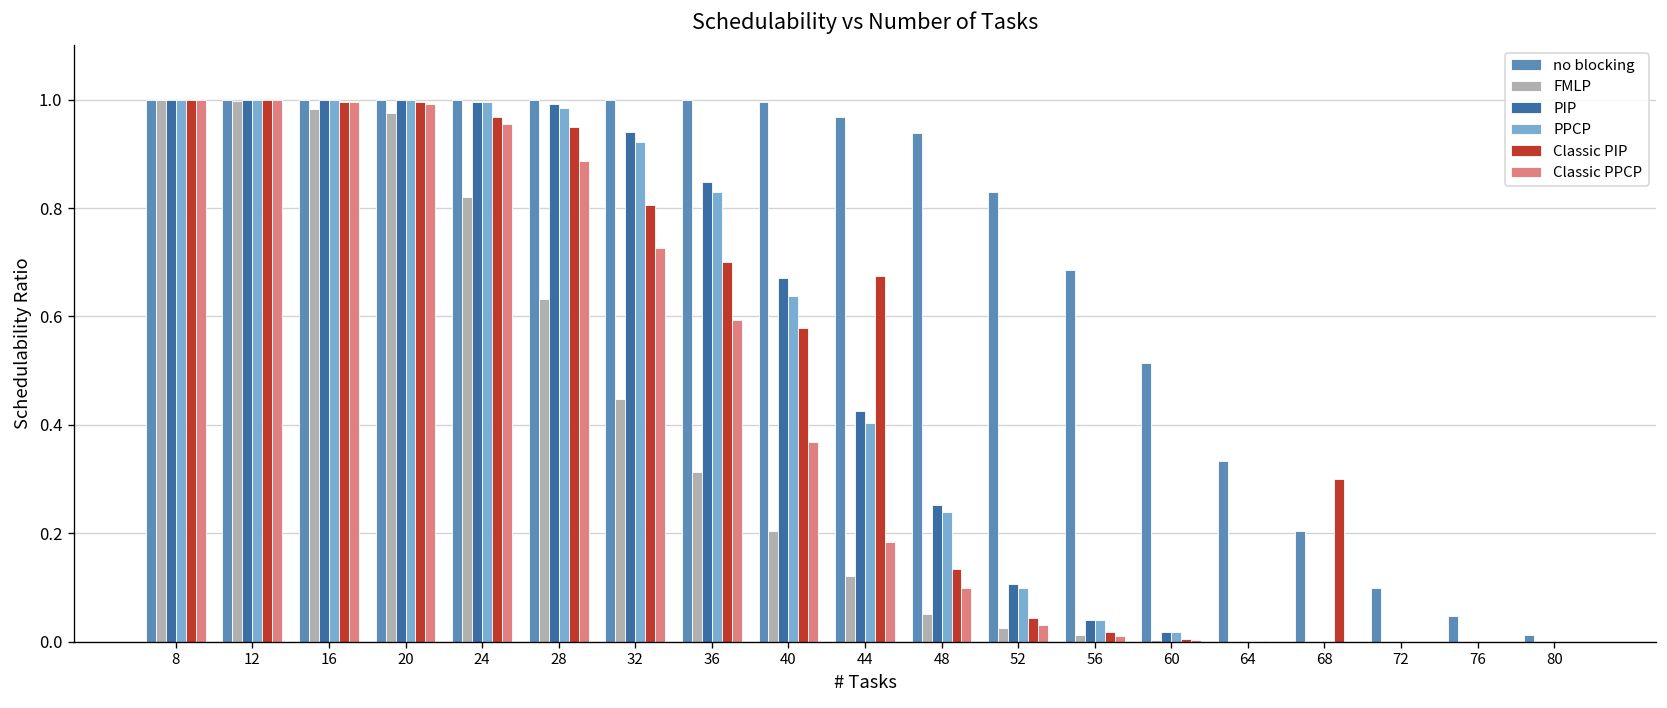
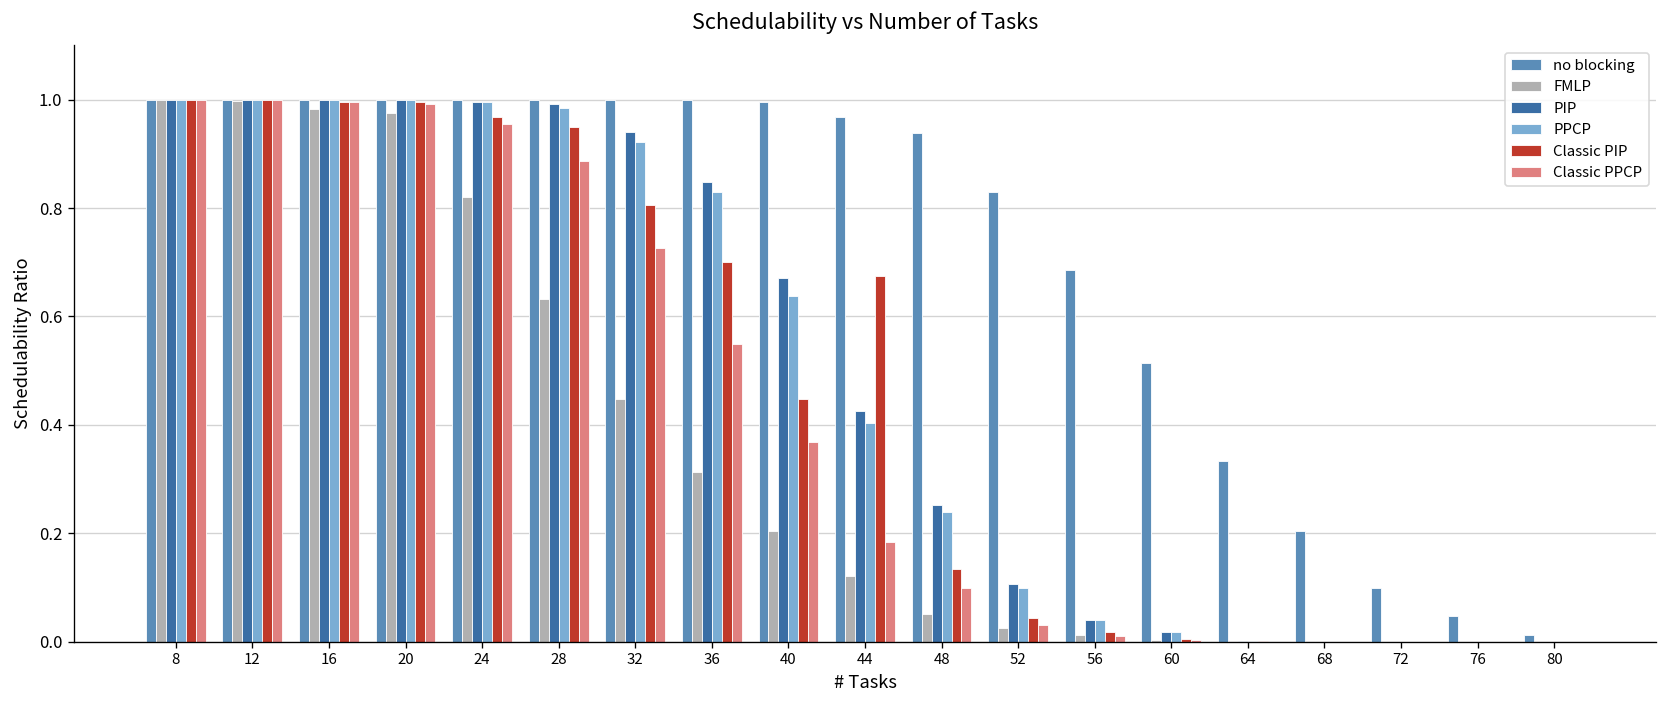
Classic PPCP, 36: 0.59 -> 0.55
Classic PIP, 40: 0.58 -> 0.45
Classic PIP, 68: 0.3 -> 0.0
